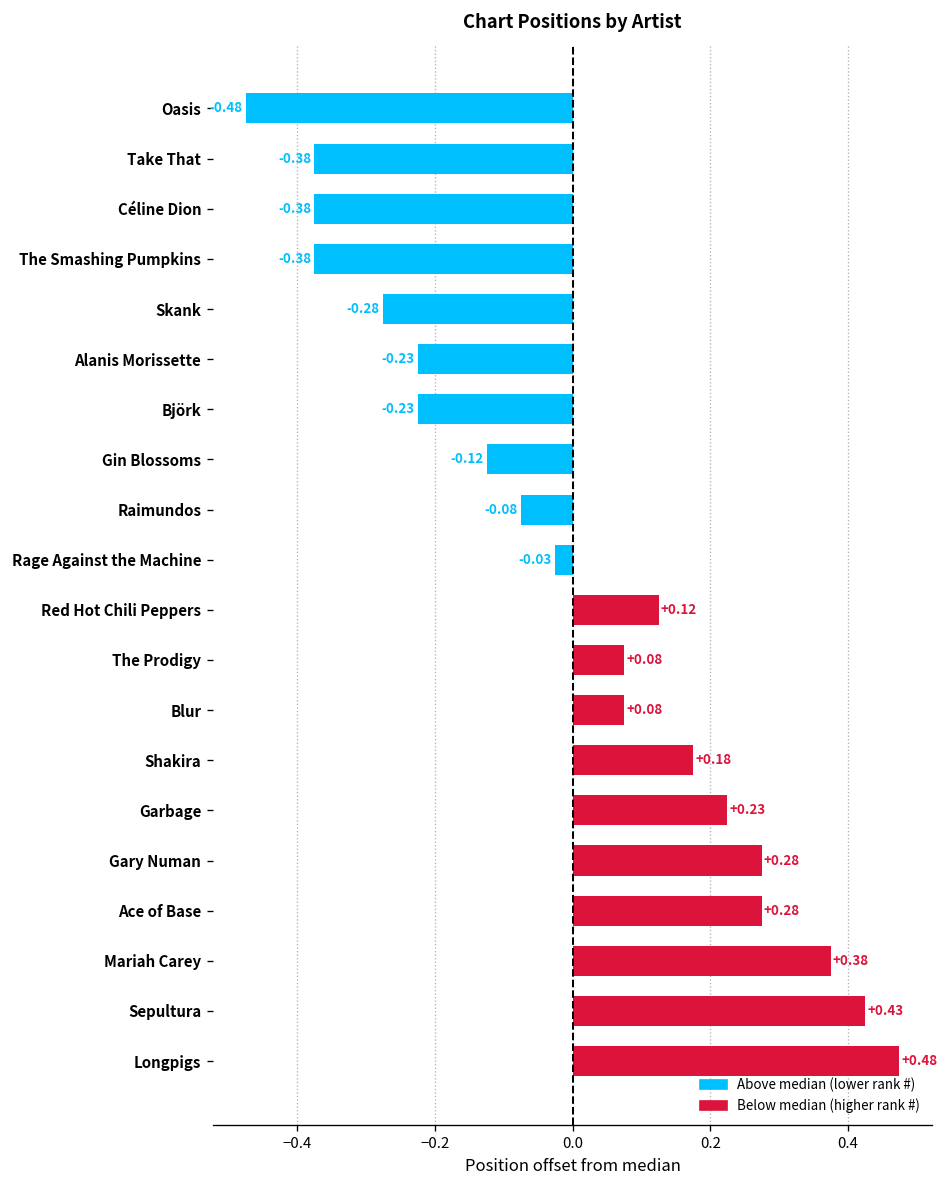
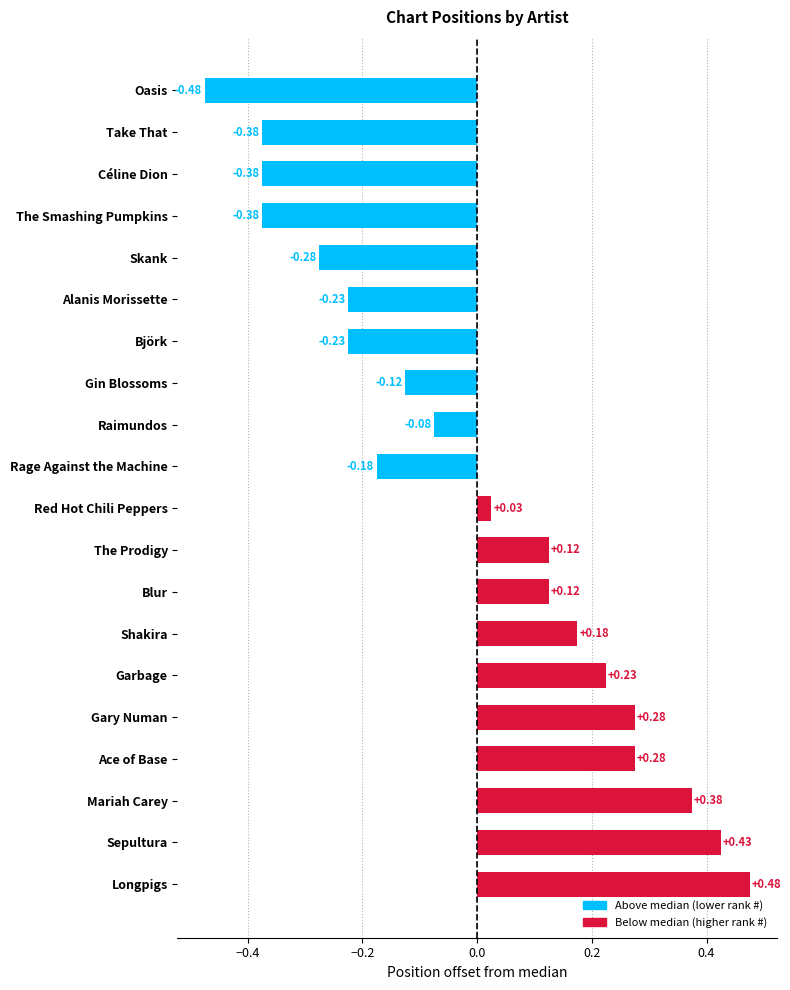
Rage Against the Machine: -0.03 -> -0.18
Red Hot Chili Peppers: +0.12 -> +0.03
The Prodigy: +0.08 -> +0.12
Blur: +0.08 -> +0.12
